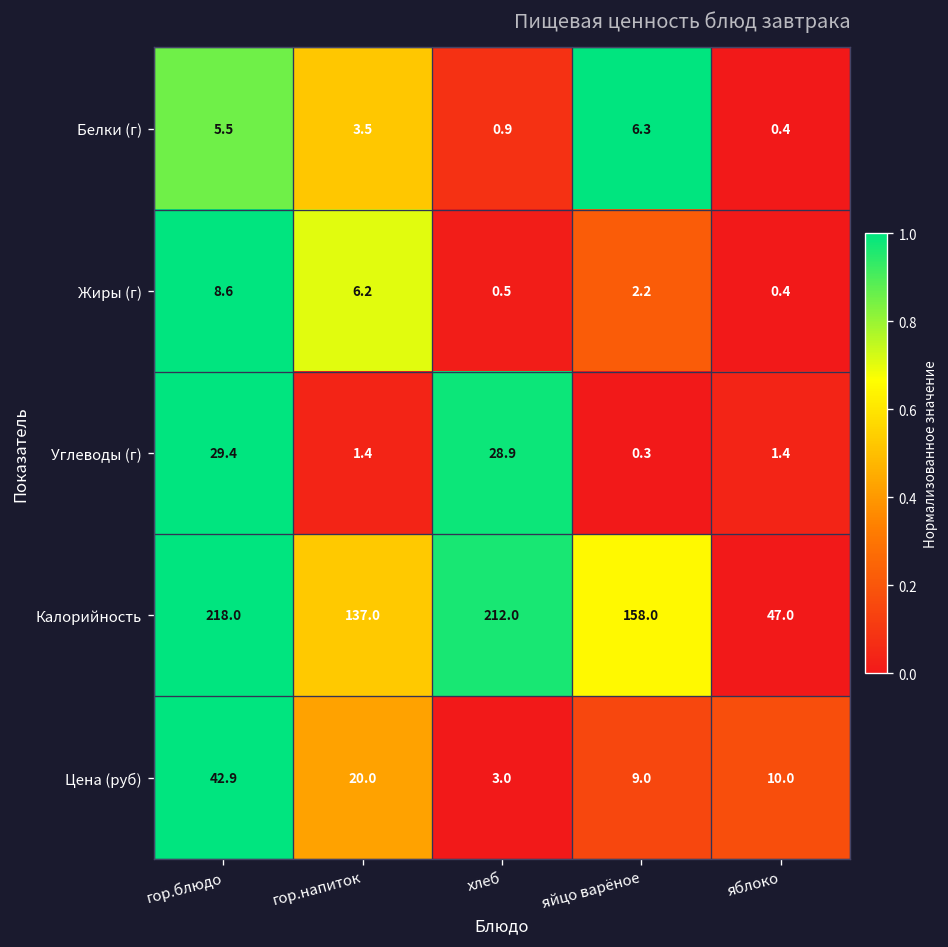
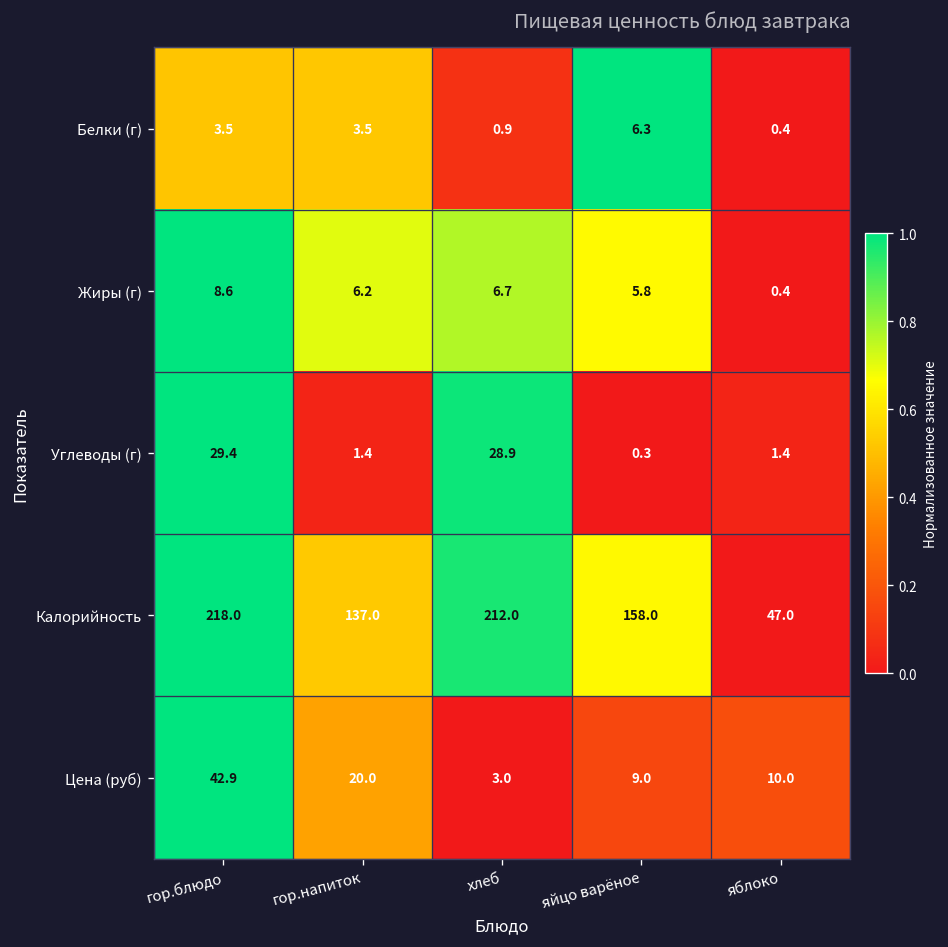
Белки (г), гор.блюдо: 5.5 -> 3.5
Жиры (г), хлеб: 0.5 -> 6.7
Жиры (г), яйцо варёное: 2.2 -> 5.8
